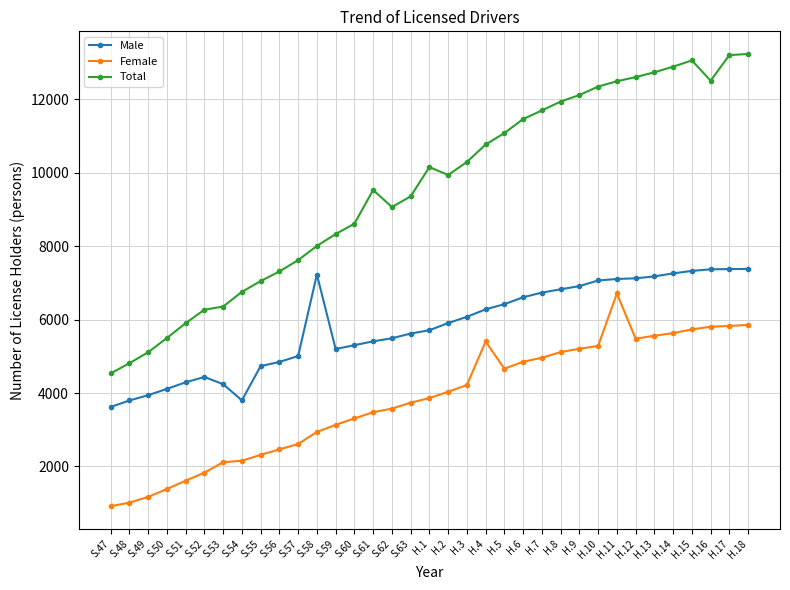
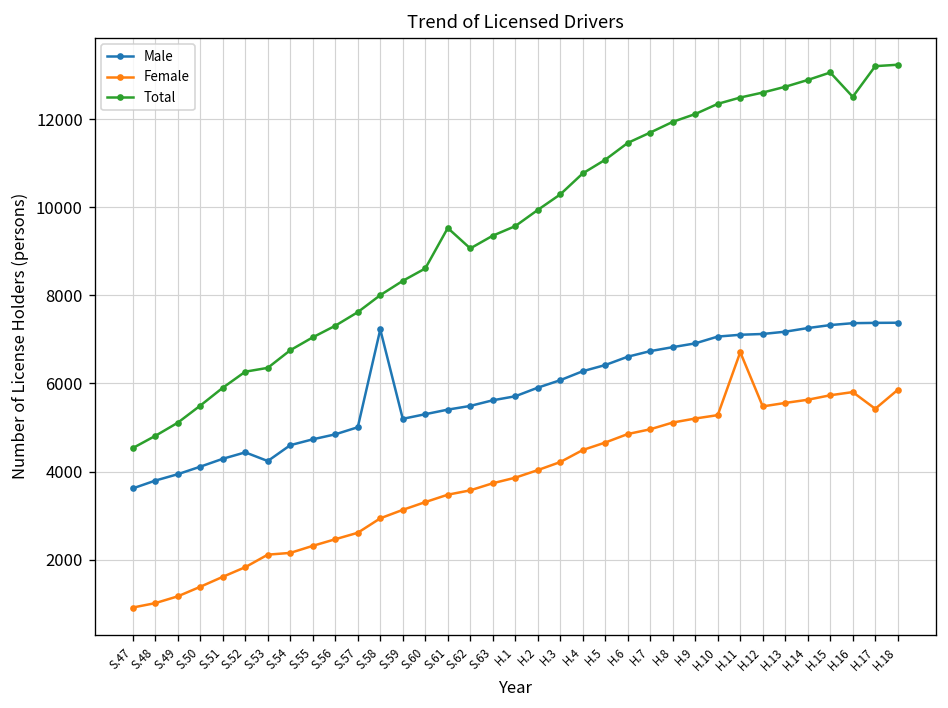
Male, S.54: 3800 -> 4600
Total, H.1: 10200 -> 9600
Female, H.4: 5400 -> 4500
Female, H.17: 5800 -> 5400
